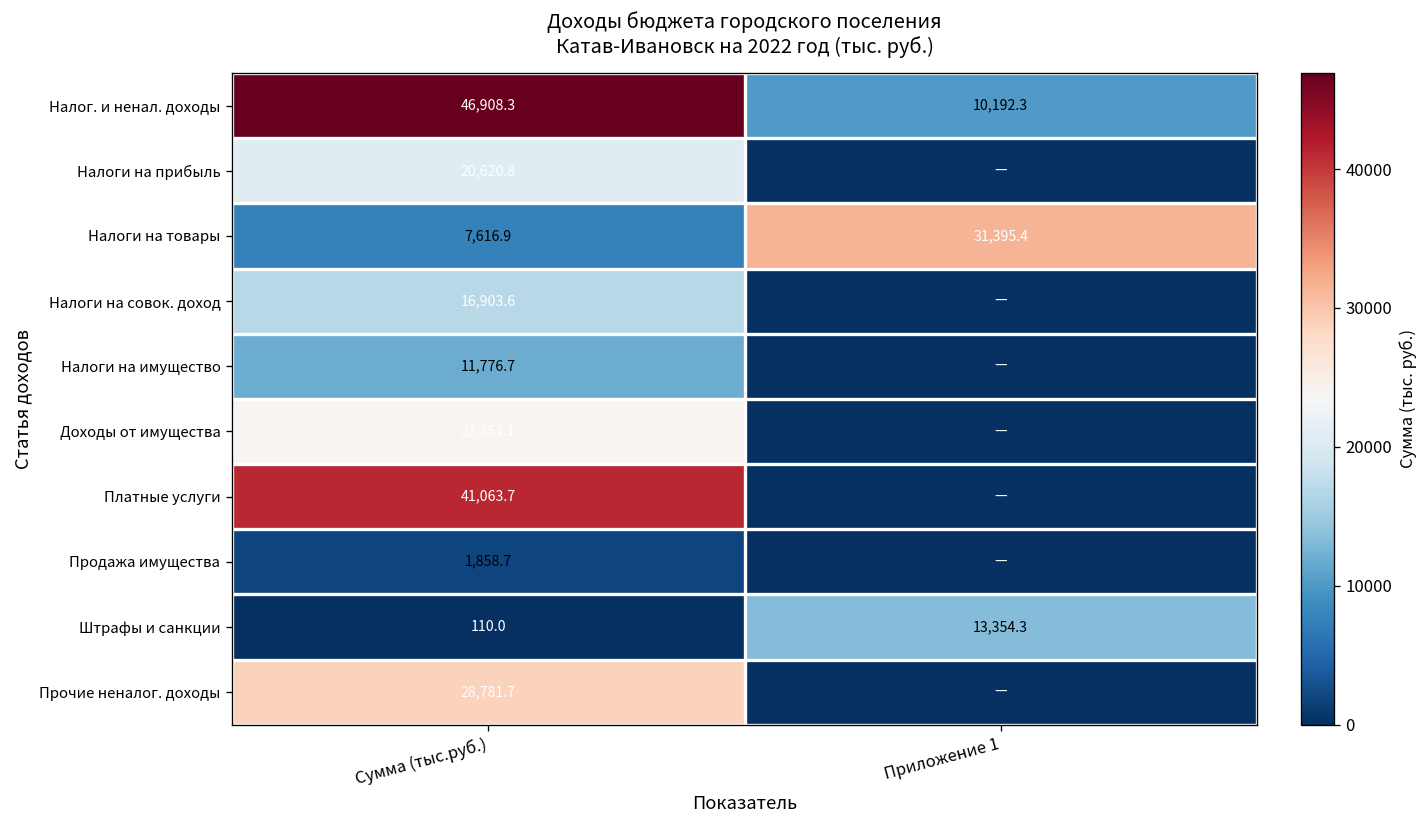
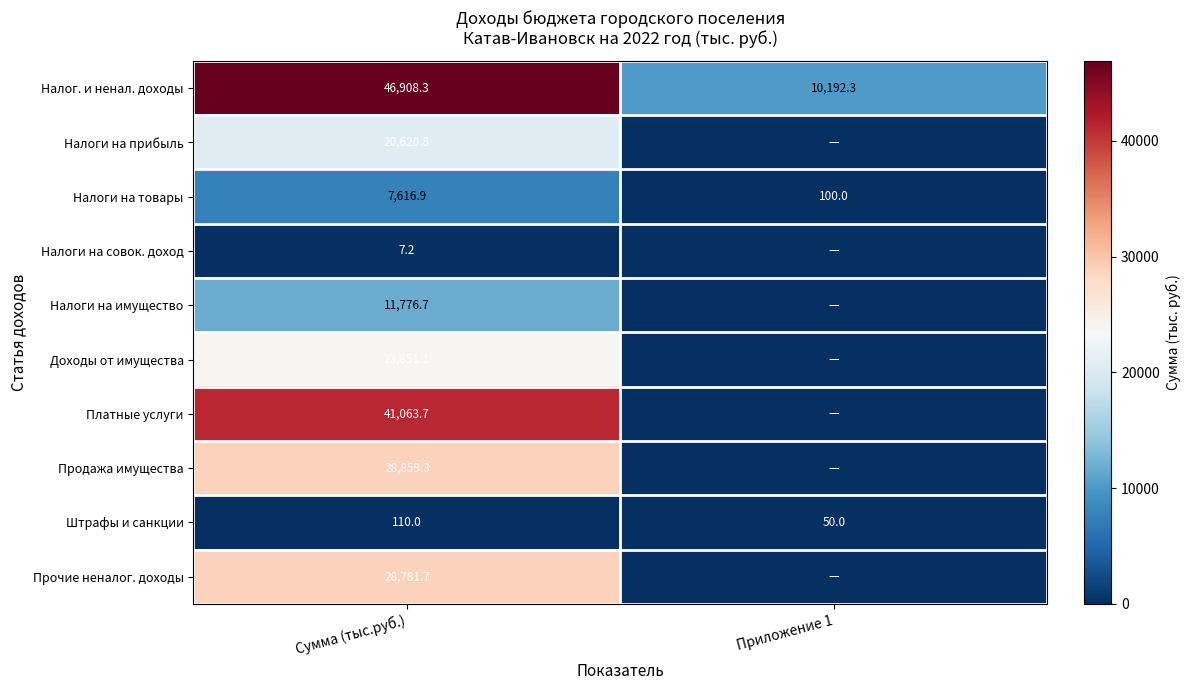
Налоги на товары, Приложение 1: 31,395.4 -> 100.0
Налоги на совок. доход, Сумма (тыс.руб.): 16,903.6 -> 7.2
Продажа имущества, Сумма (тыс.руб.): 1,858.7 -> 28,859.3
Штрафы и санкции, Приложение 1: 13,354.3 -> 50.0
